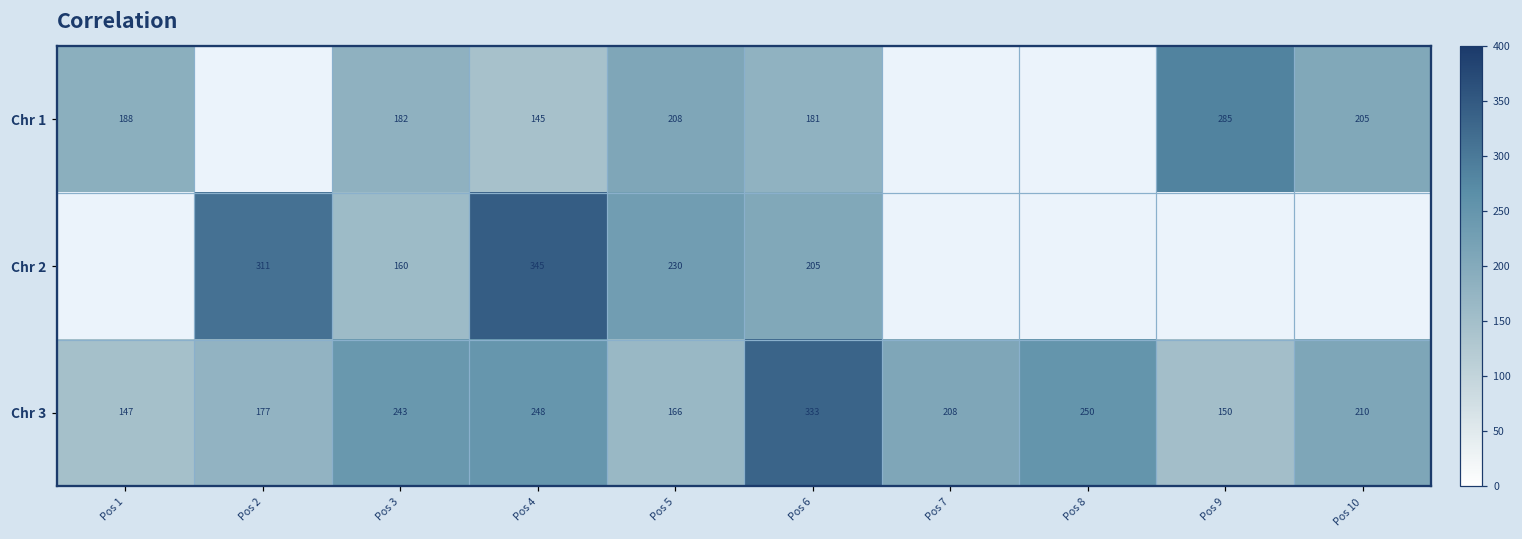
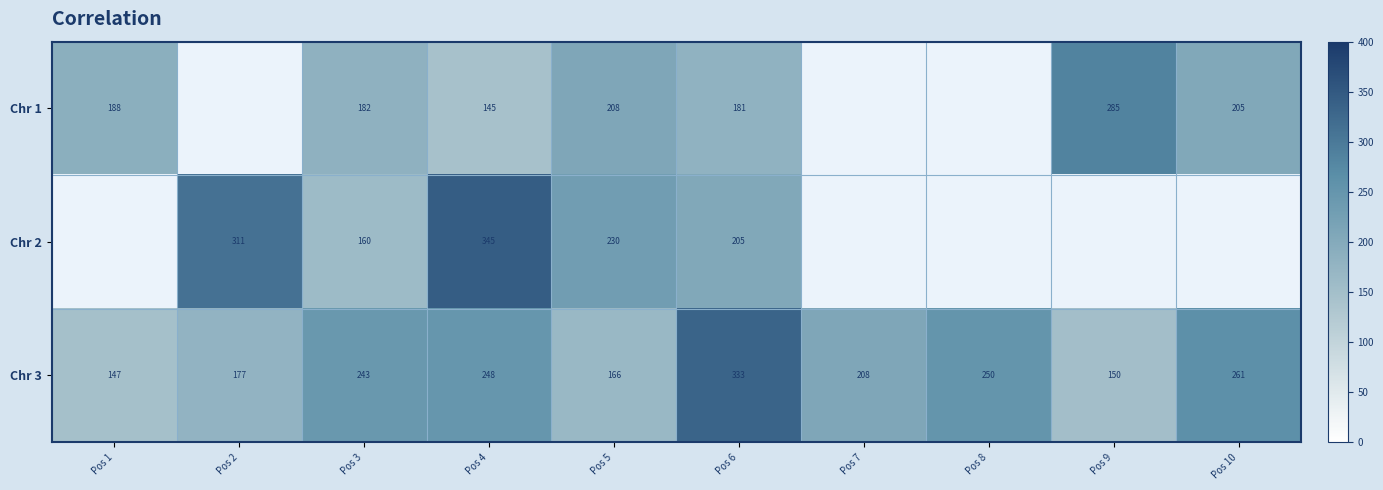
Chr 3, Pos 10: 210 -> 261
